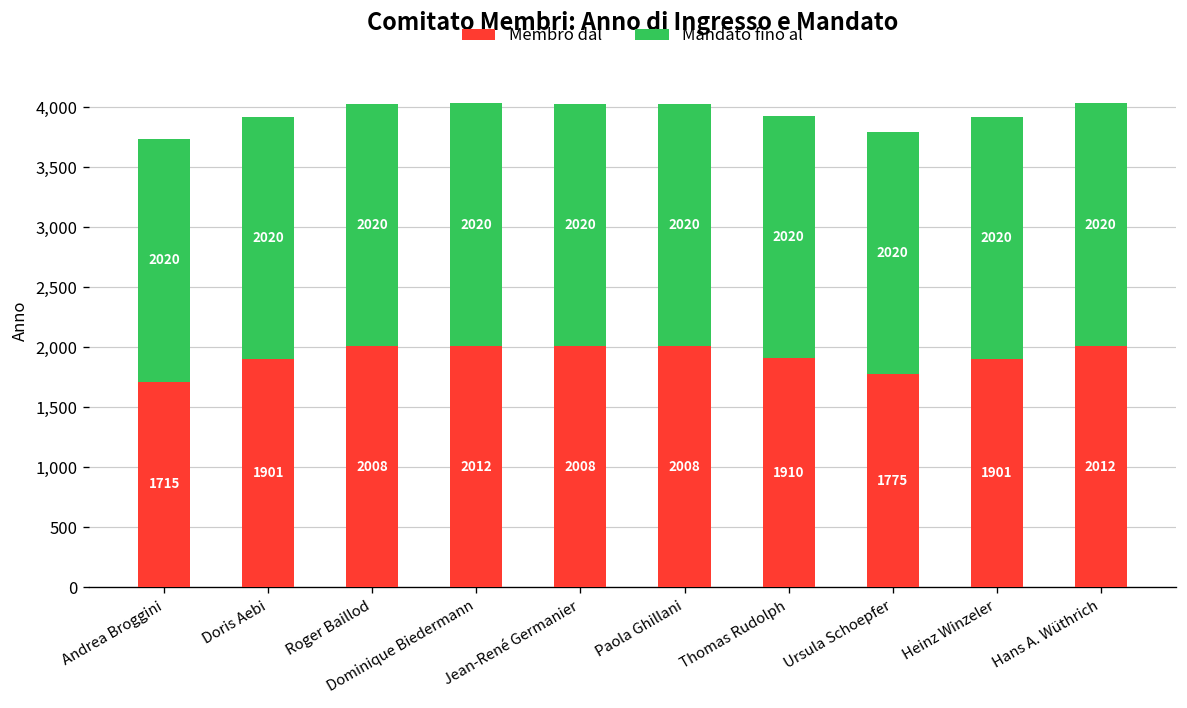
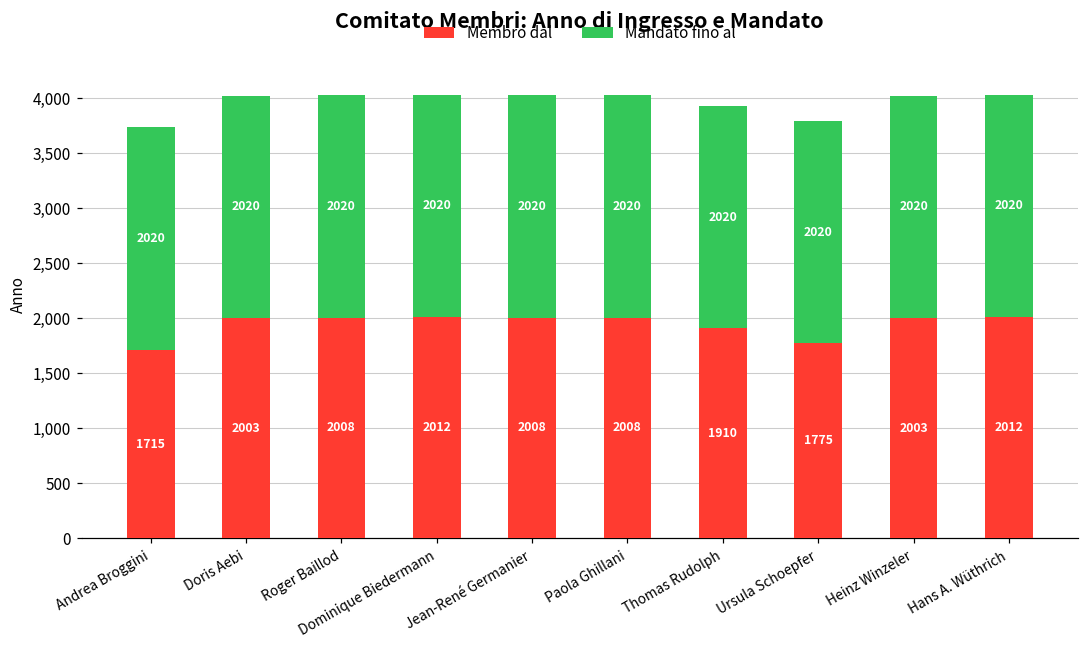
Membro dal, Doris Aebi: 1901 -> 2003
Membro dal, Heinz Winzeler: 1901 -> 2003
